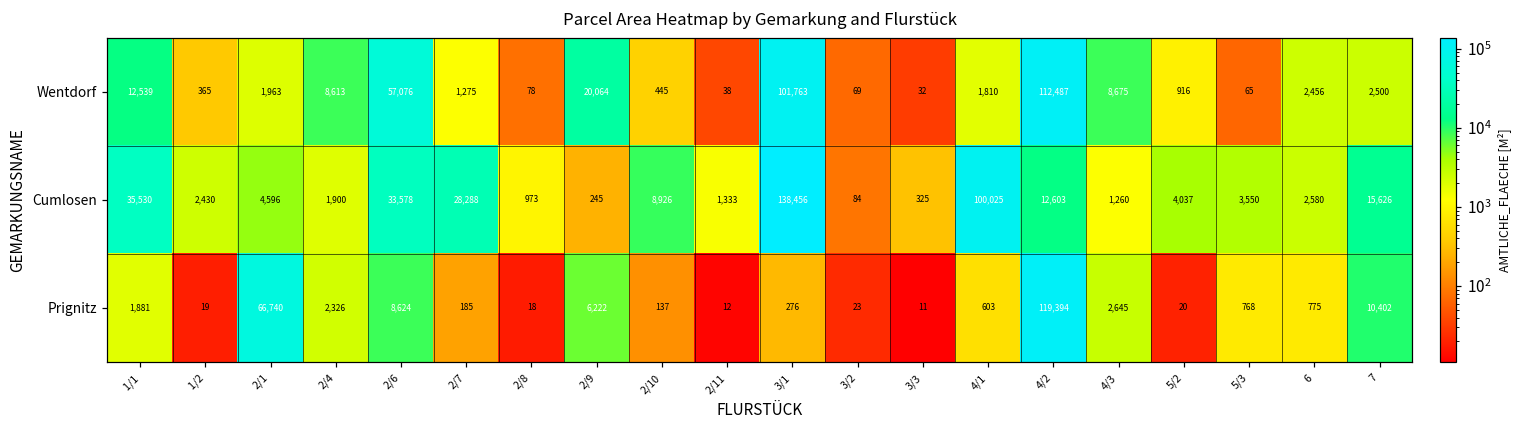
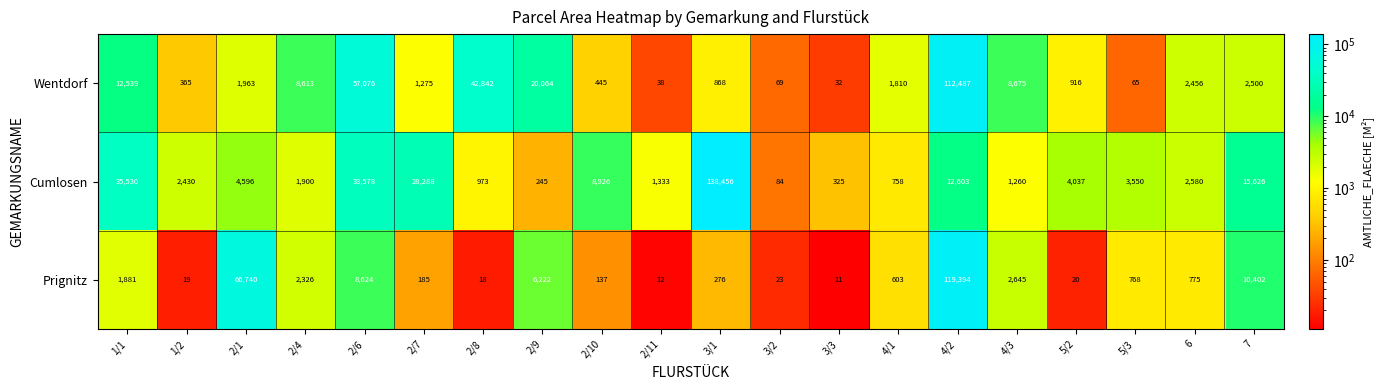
Wentdorf, 2/8: 78 -> 42,842
Wentdorf, 3/1: 101,763 -> 868
Cumlosen, 4/1: 100,025 -> 758
